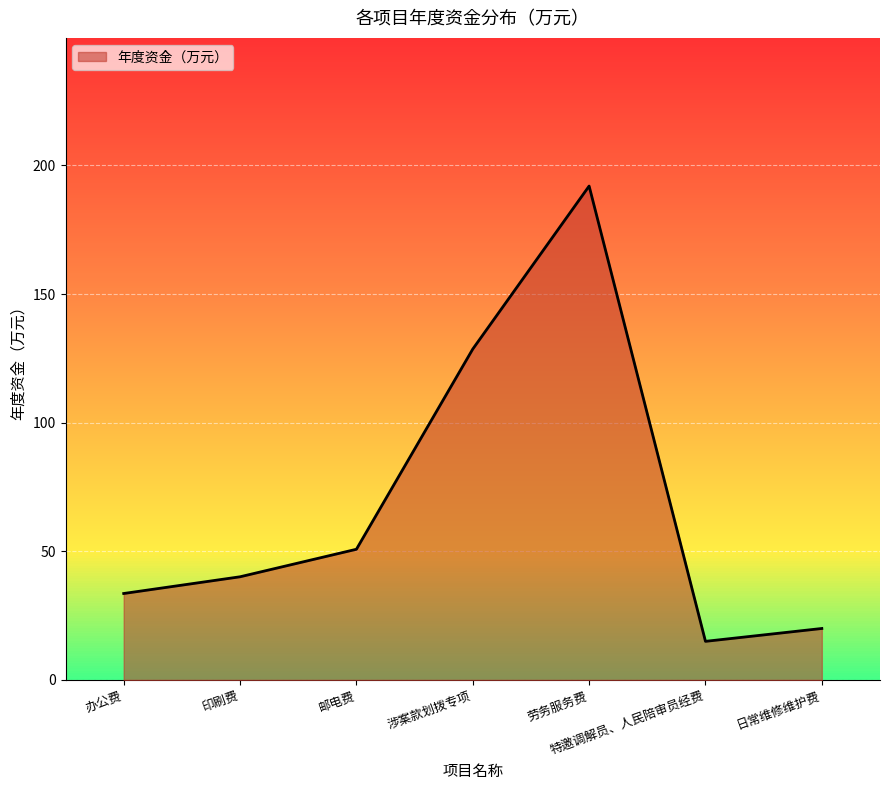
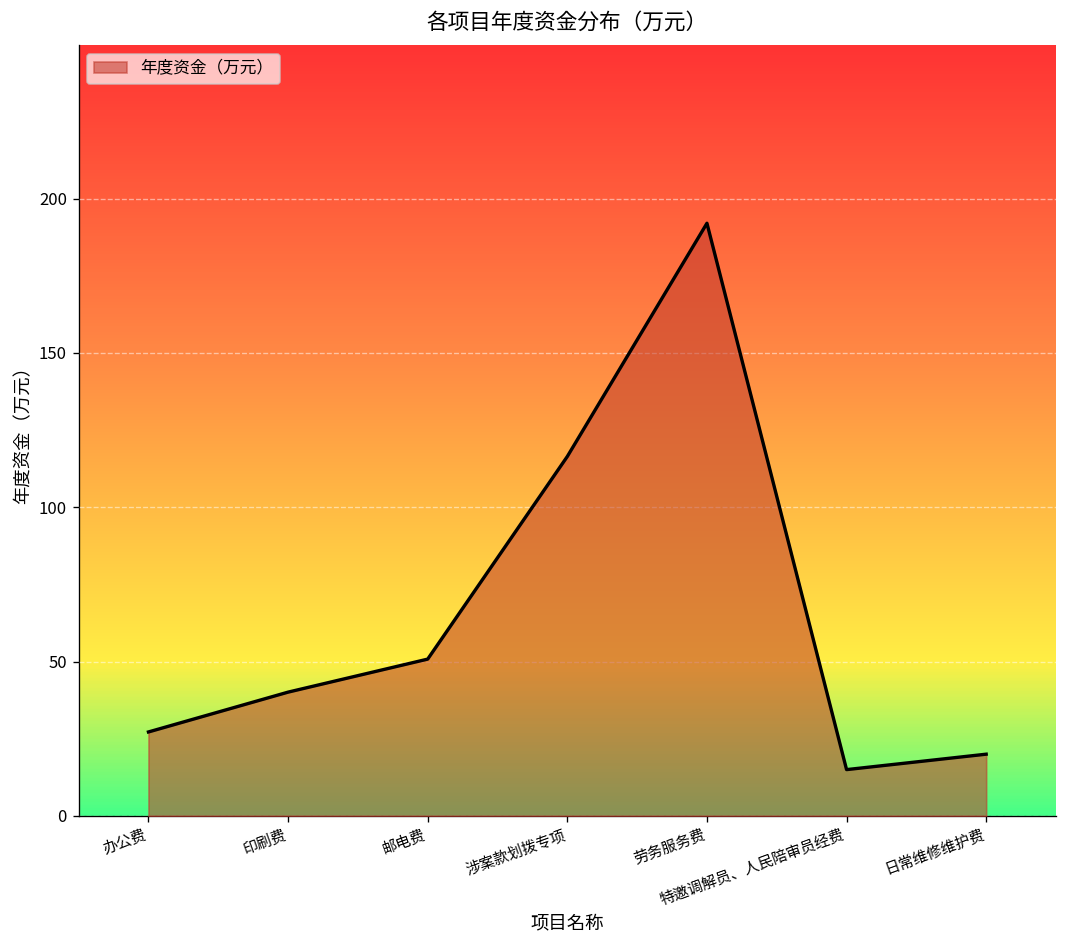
办公费: 34 -> 27
涉案款划拨专项: 129 -> 116
